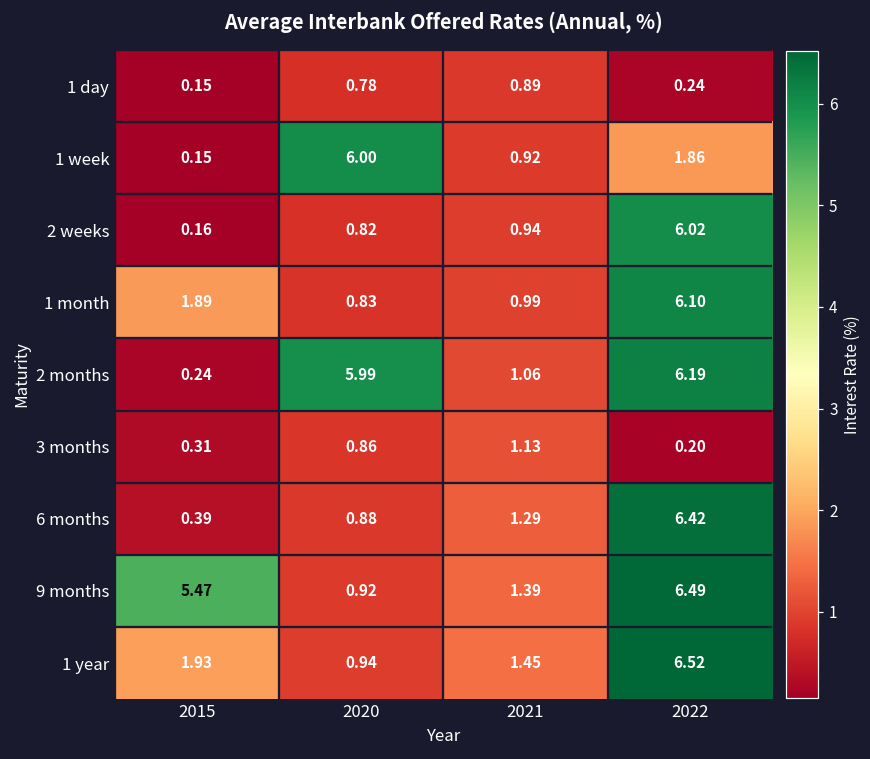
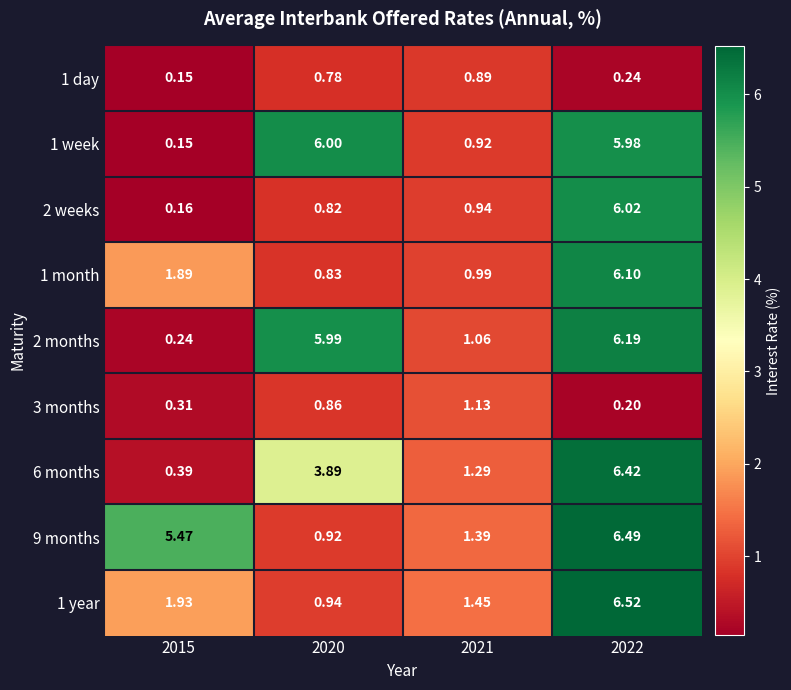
1 week, 2022: 1.86 -> 5.98
6 months, 2020: 0.88 -> 3.89
